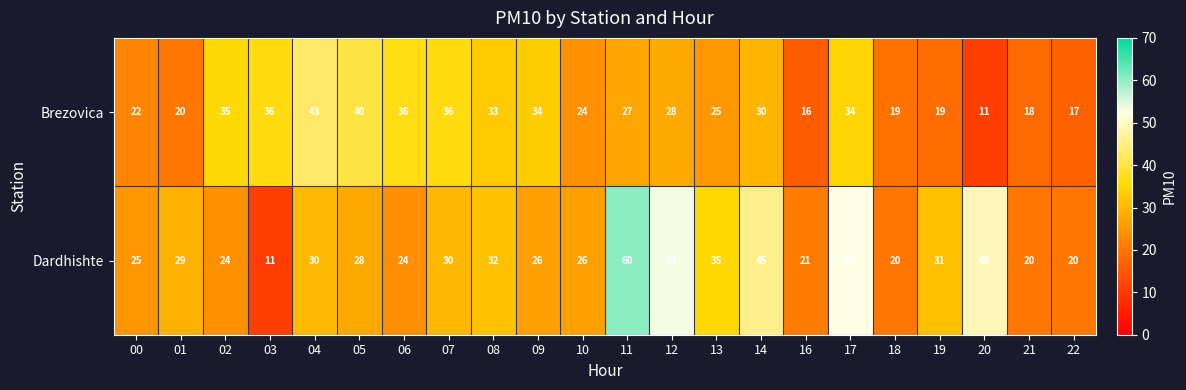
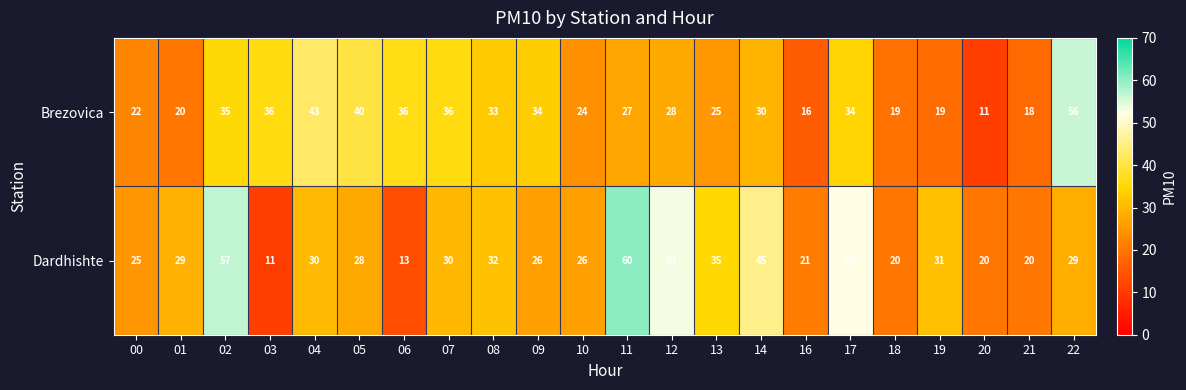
Brezovica, 22: 17 -> 56
Dardhishte, 02: 24 -> 57
Dardhishte, 06: 24 -> 13
Dardhishte, 20: 49 -> 20
Dardhishte, 22: 20 -> 29
